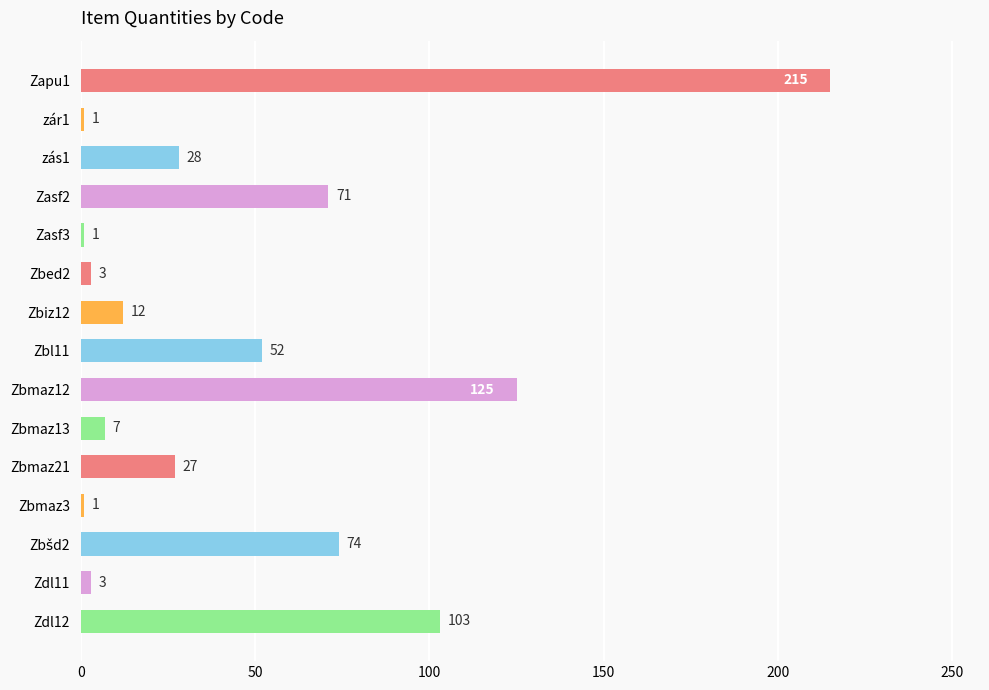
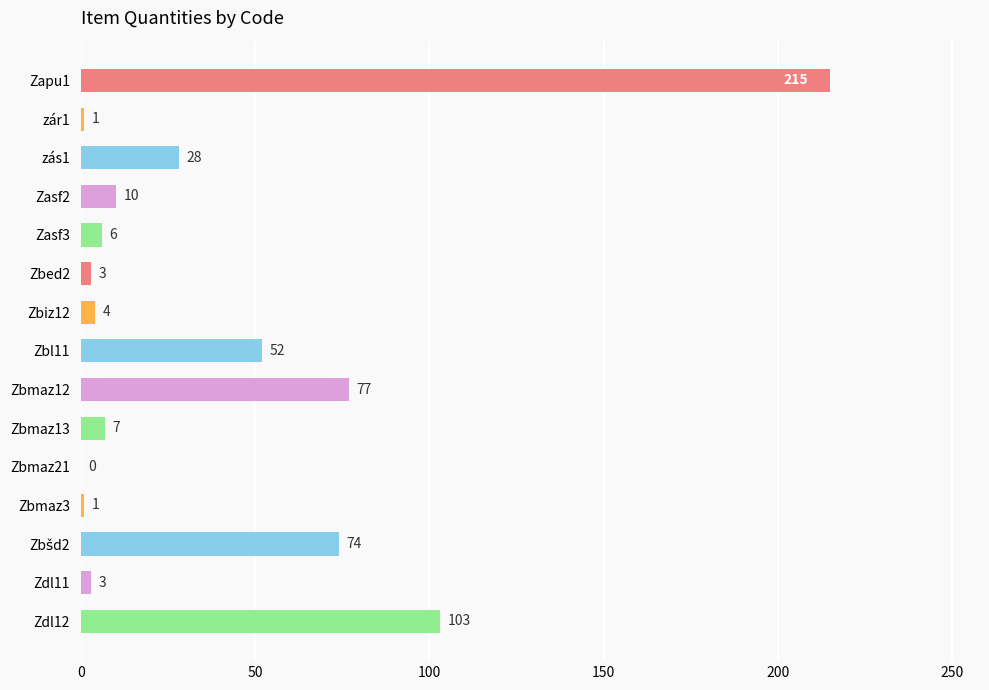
Zasf2: 71 -> 10
Zasf3: 1 -> 6
Zbiz12: 12 -> 4
Zbmaz12: 125 -> 77
Zbmaz21: 27 -> 0
